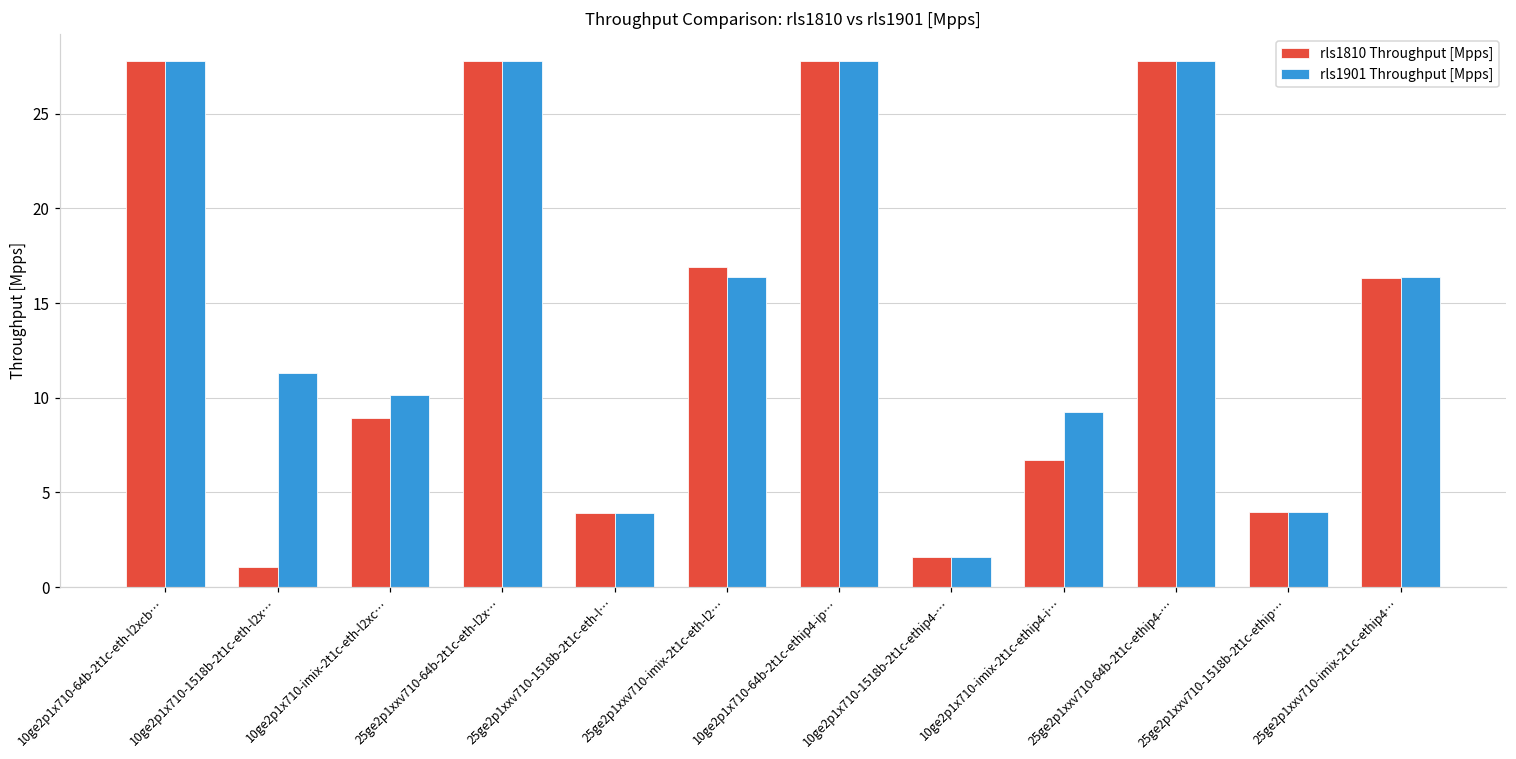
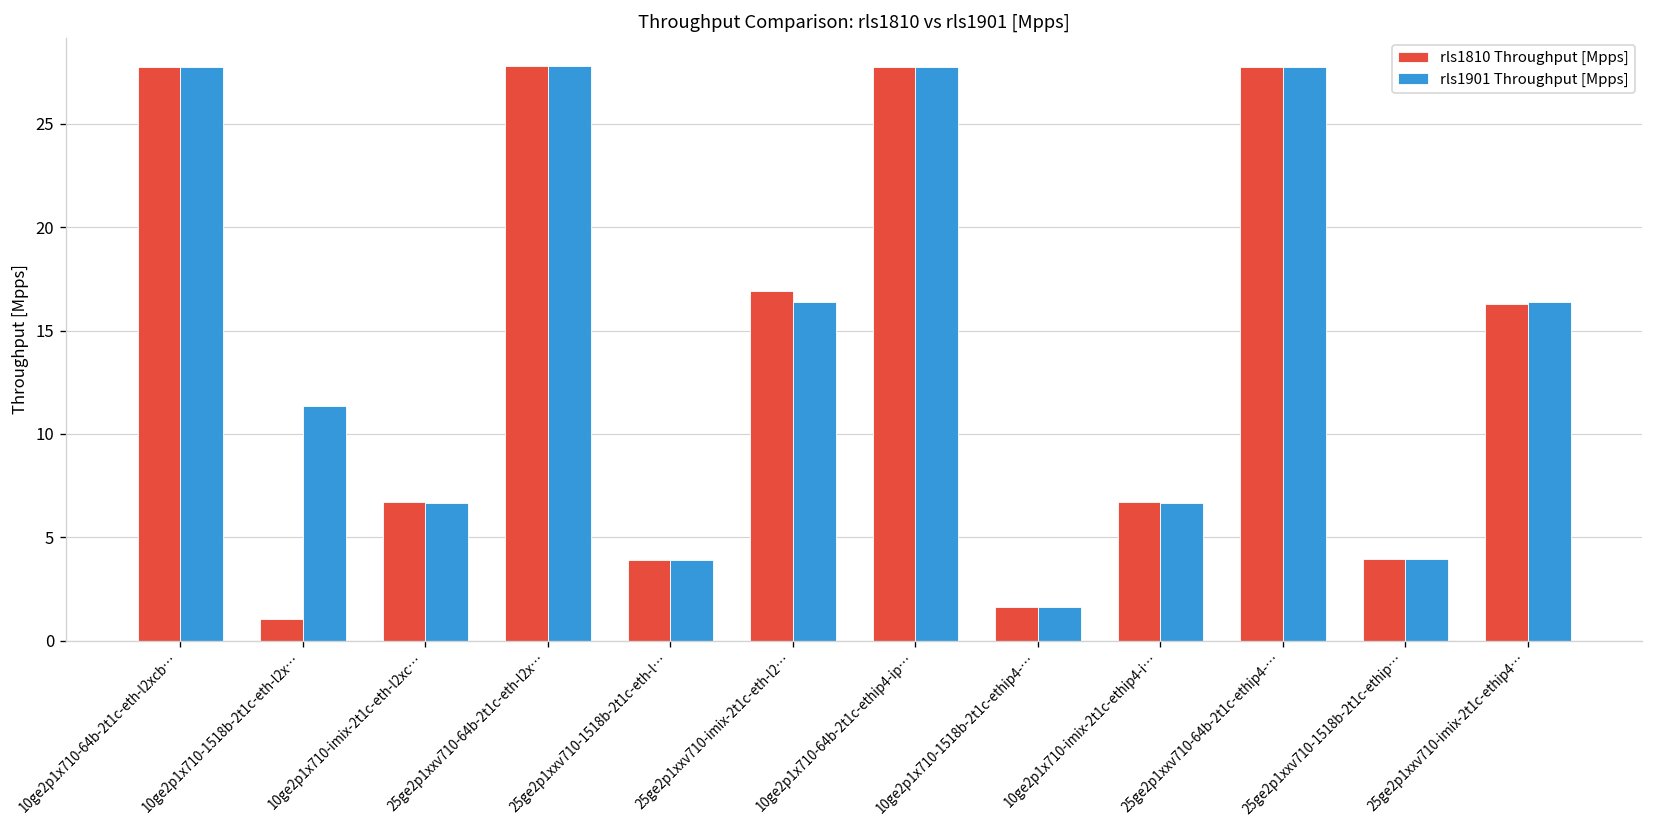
rls1810 Throughput [Mpps], 10ge2p1x710-imix-2t1c-eth-l2xc…: 8.9 -> 6.7
rls1901 Throughput [Mpps], 10ge2p1x710-imix-2t1c-eth-l2xc…: 10.1 -> 6.7
rls1901 Throughput [Mpps], 10ge2p1x710-imix-2t1c-ethip4-i…: 9.2 -> 6.7
